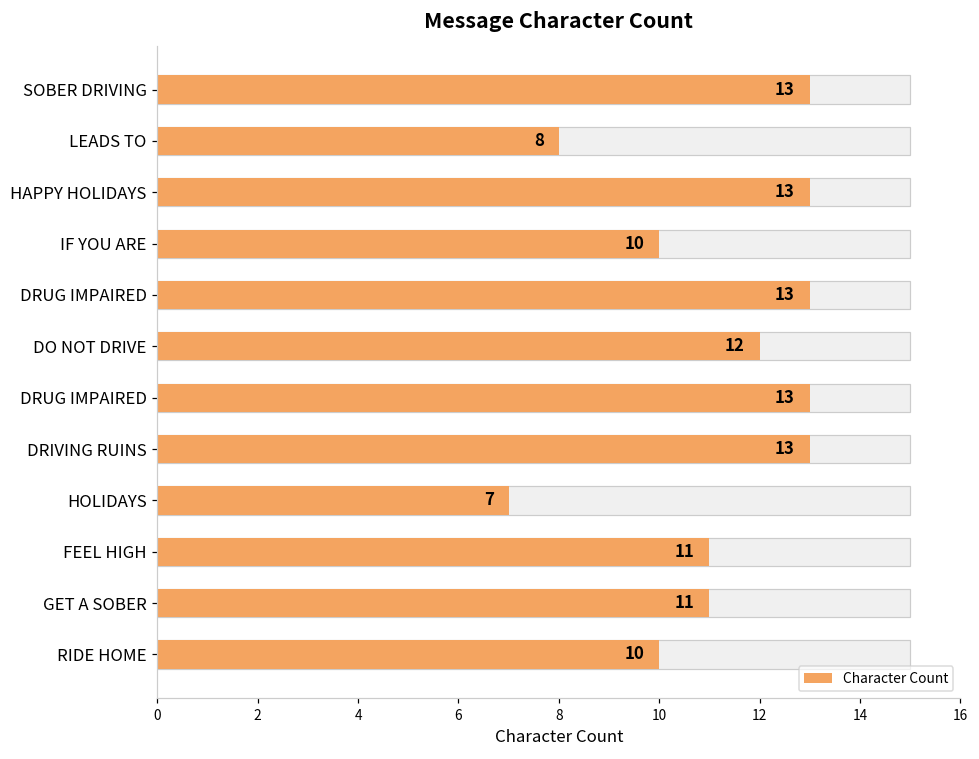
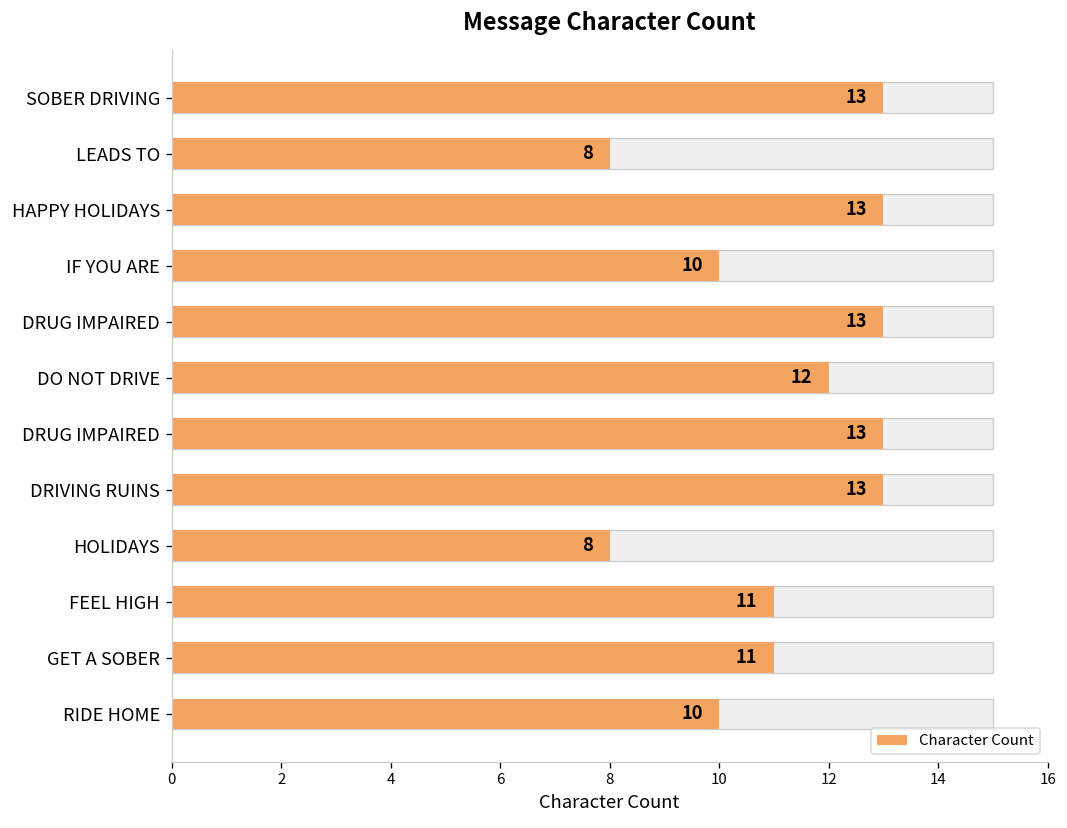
Character Count, HOLIDAYS: 7 -> 8
